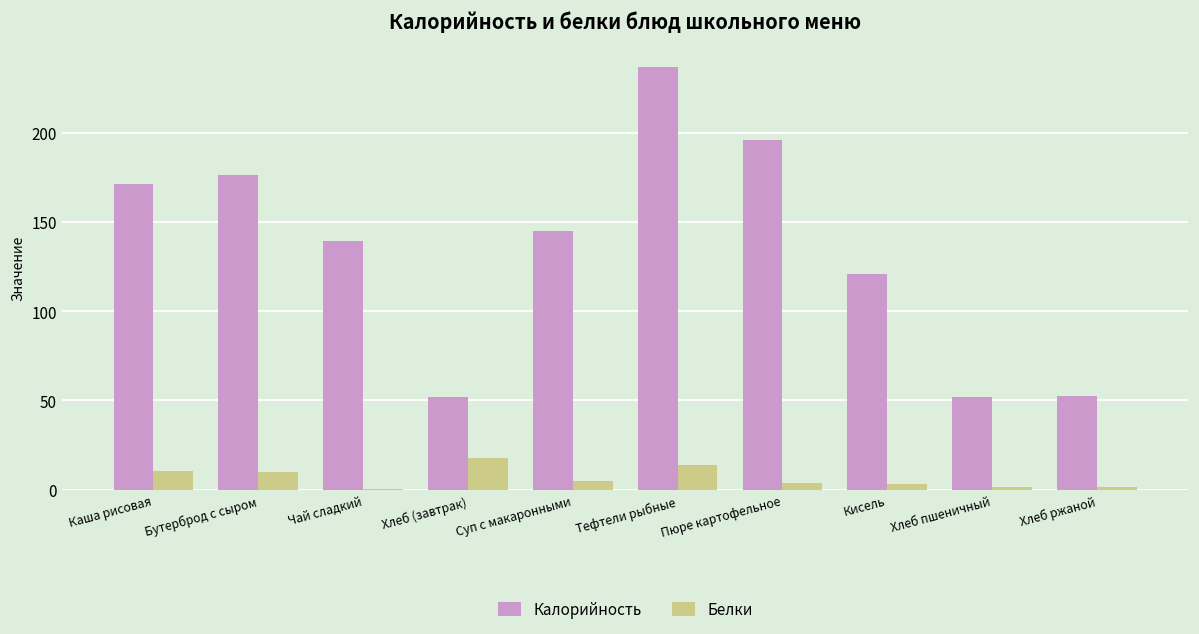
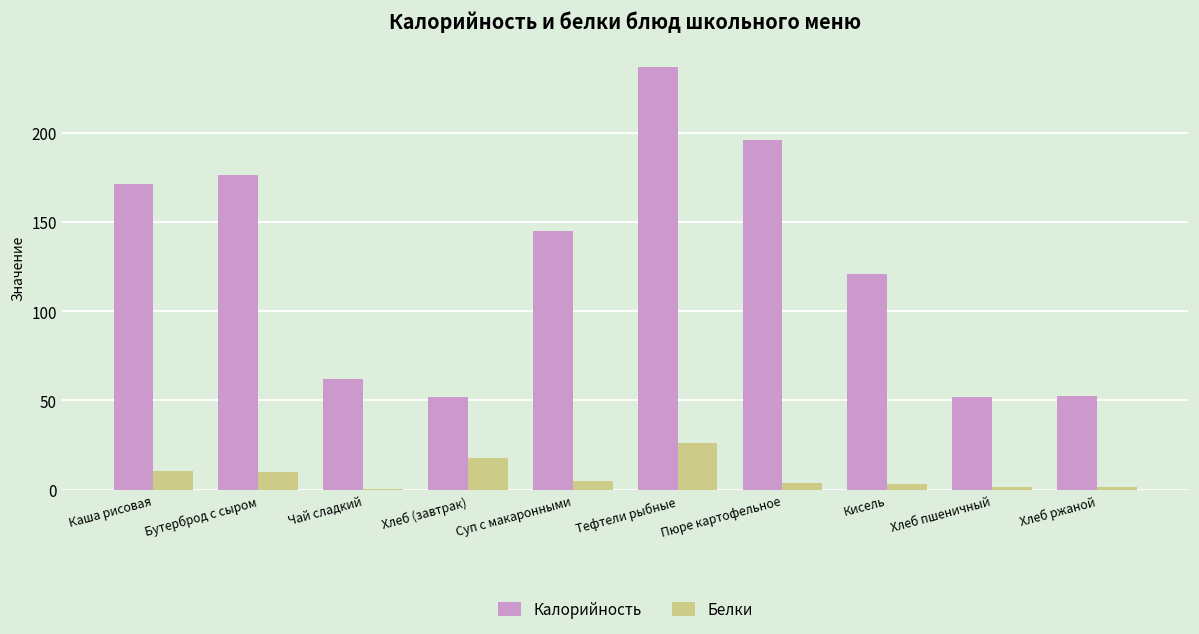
Калорийность, Чай сладкий: 139 -> 62
Белки, Тефтели рыбные: 14 -> 26
